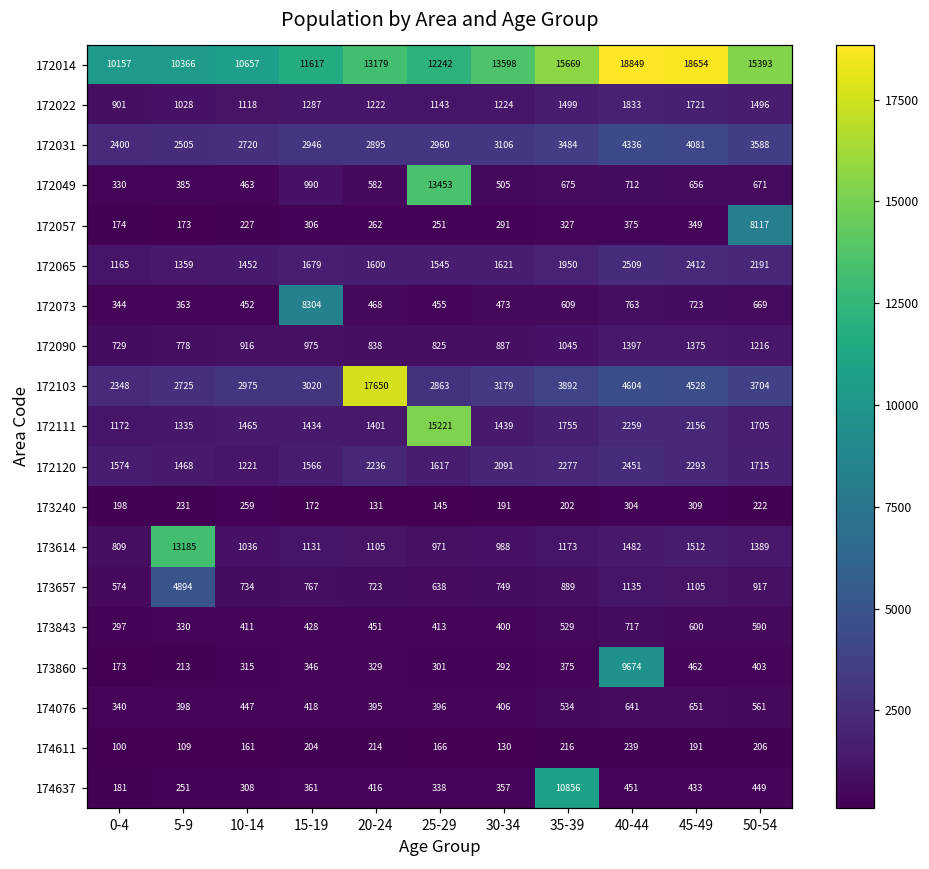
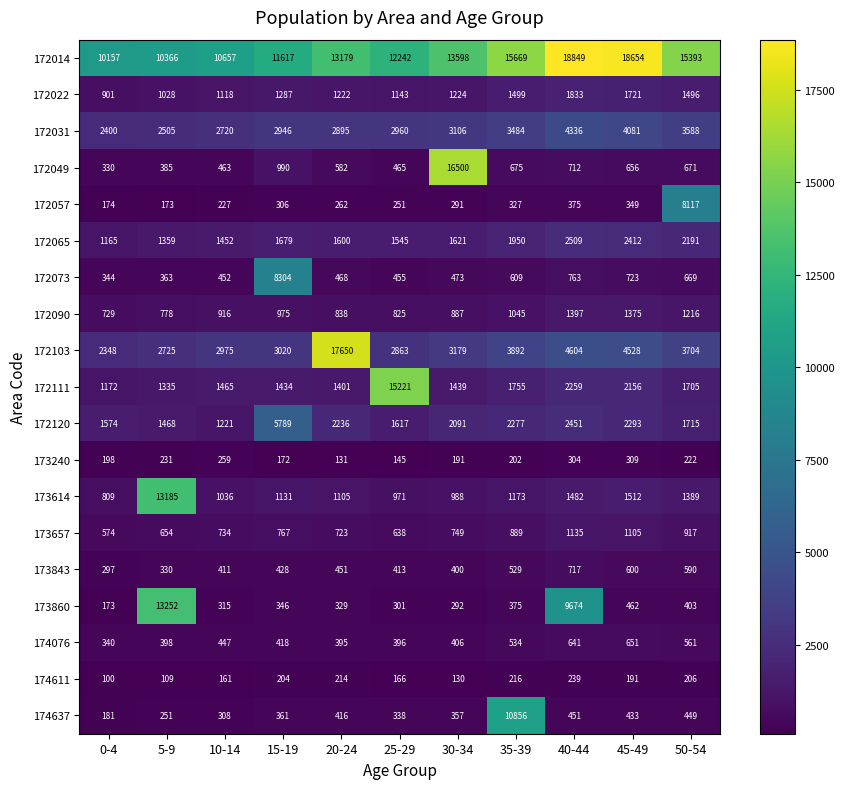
172049, 25-29: 13453 -> 465
172049, 30-34: 505 -> 16500
172120, 15-19: 1566 -> 5789
173657, 5-9: 4894 -> 654
173860, 5-9: 213 -> 13252
